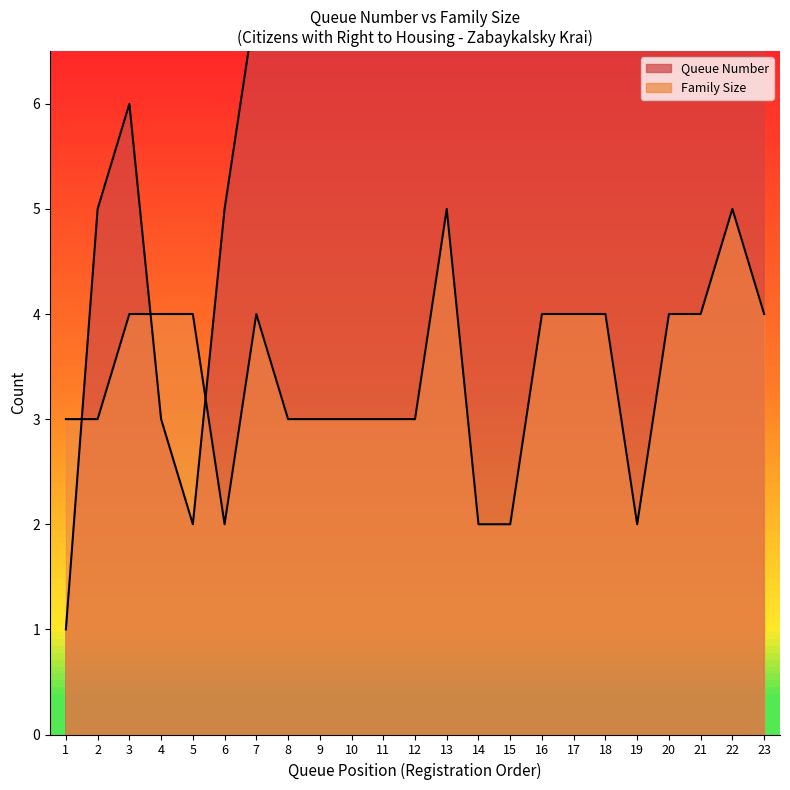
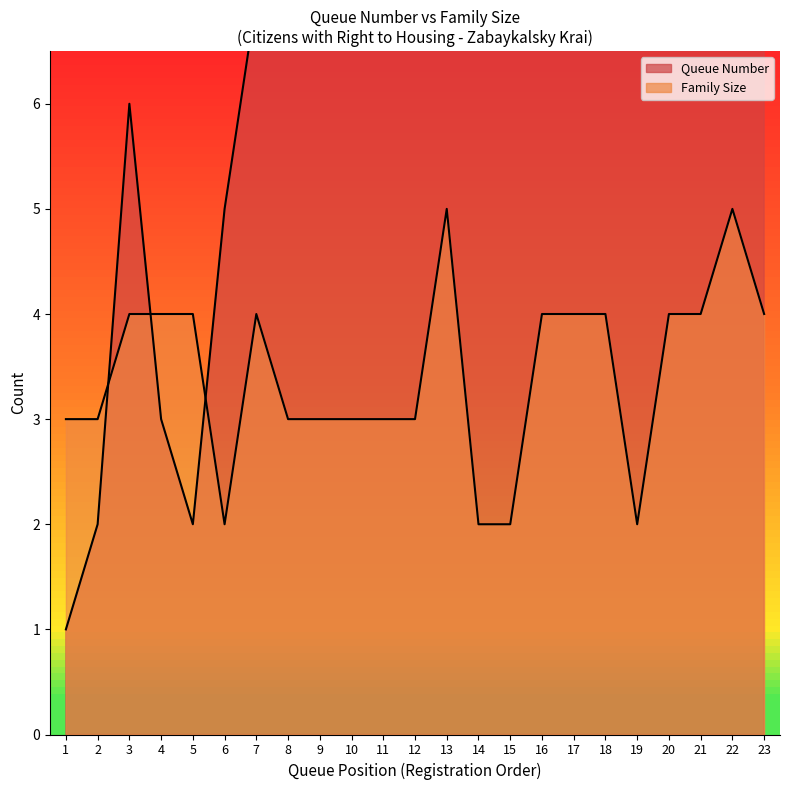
Queue Number, 2: 5 -> 2
